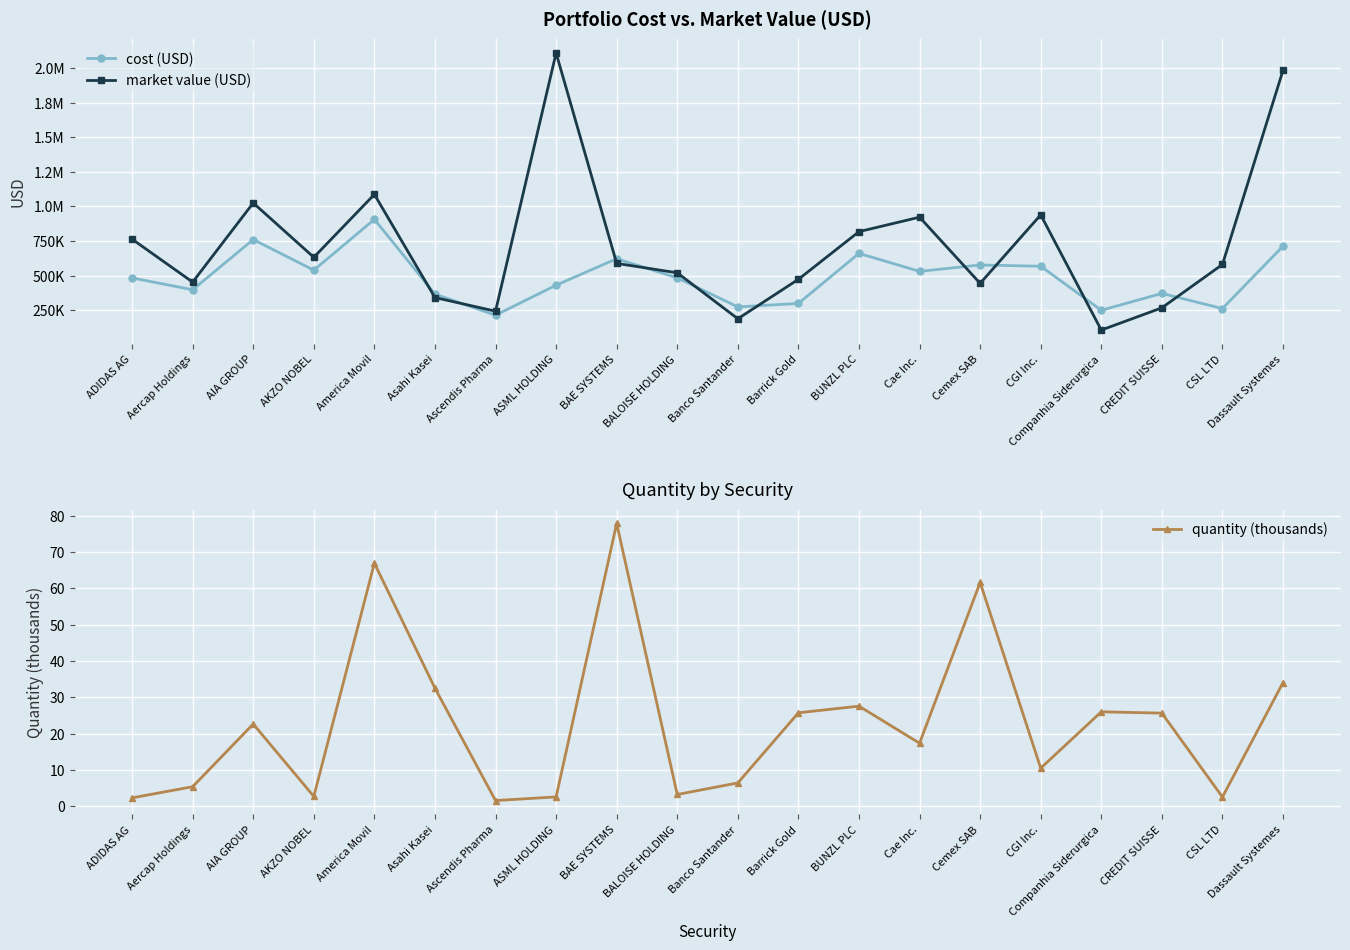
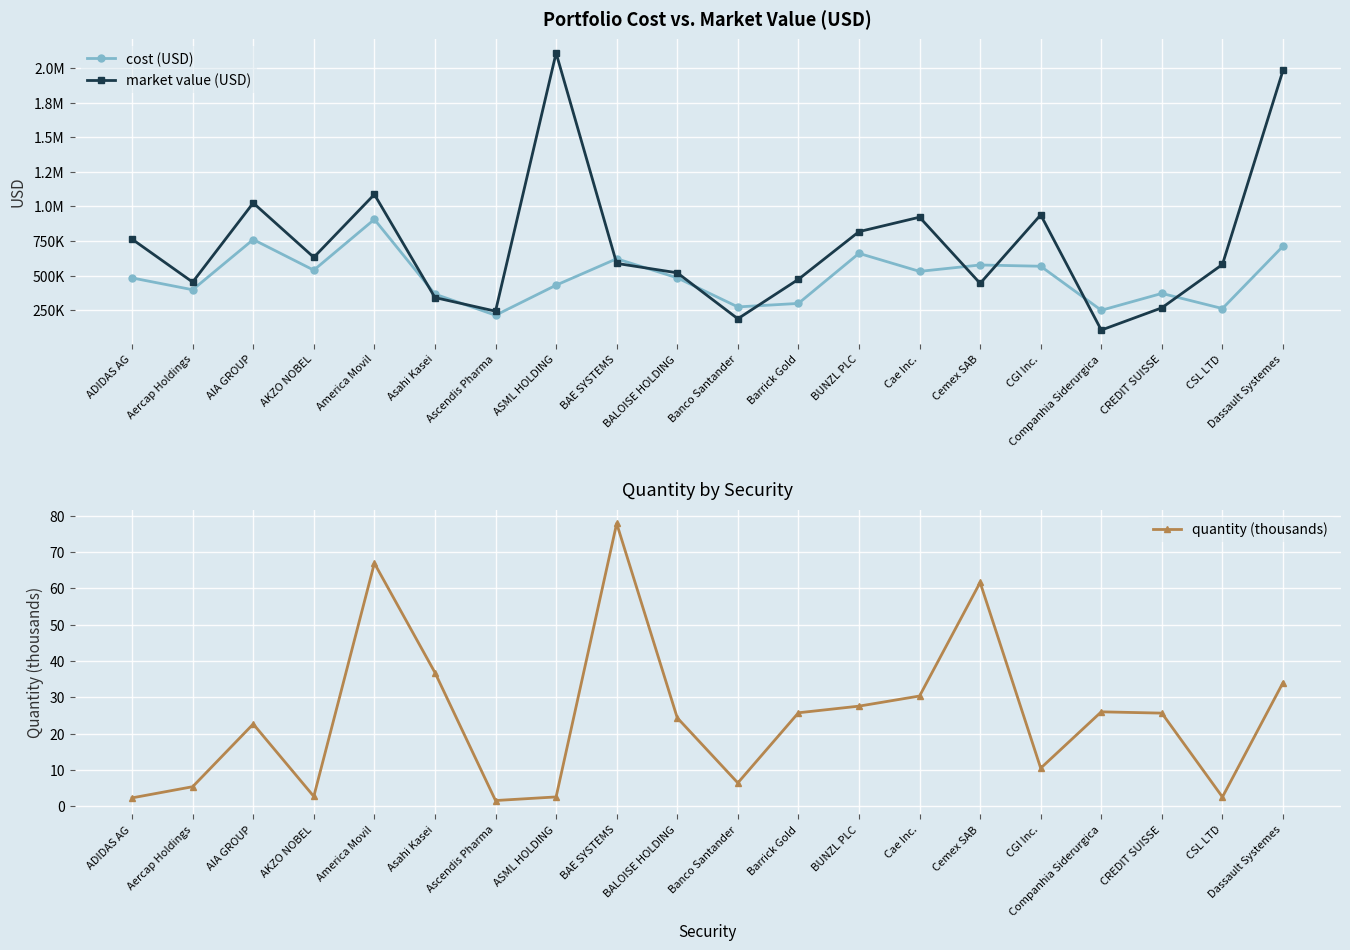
Quantity by Security, Asahi Kasei: 33 -> 37
Quantity by Security, BALOISE HOLDING: 3 -> 24
Quantity by Security, Cae Inc.: 17 -> 30
